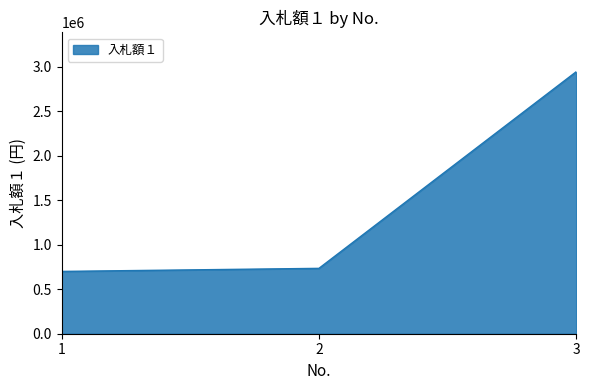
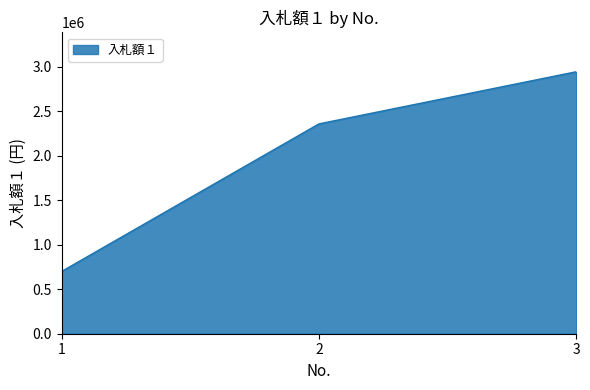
2: 700000 -> 2400000
